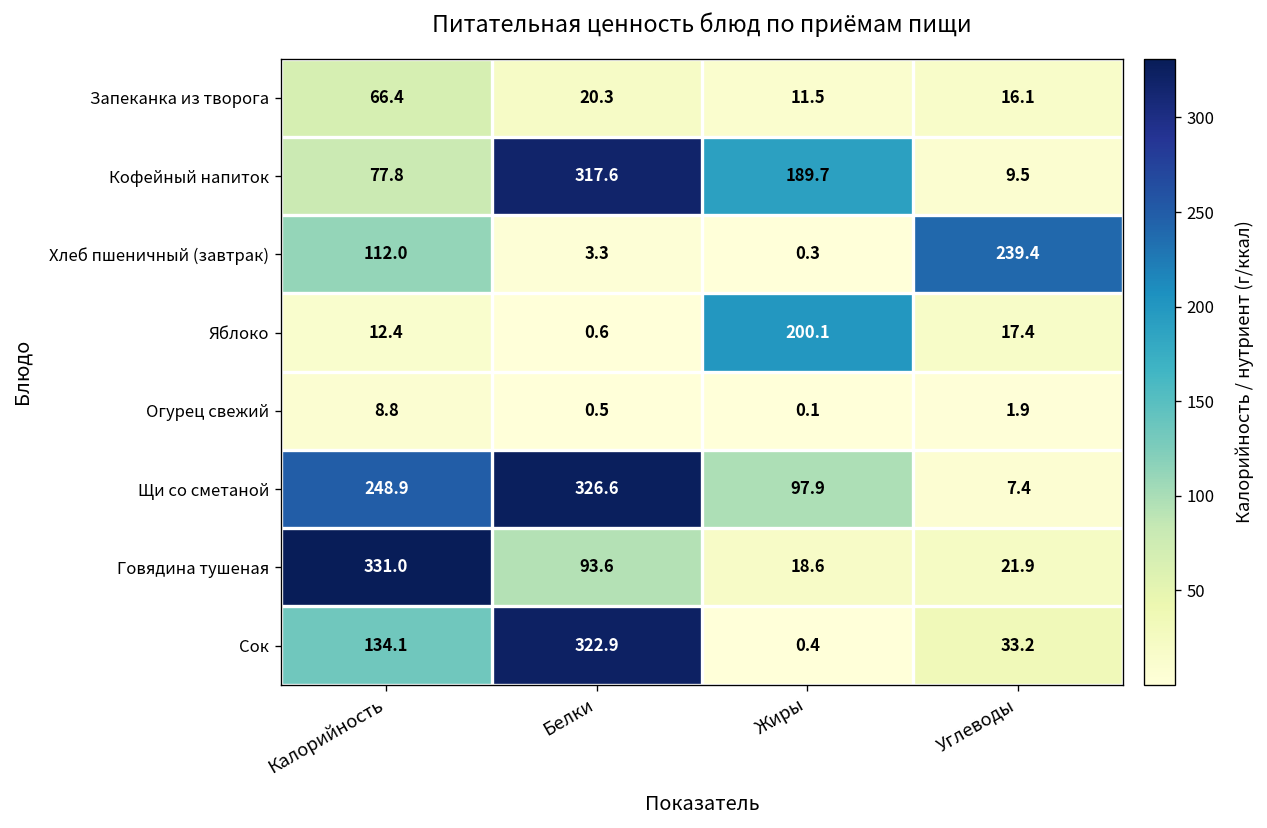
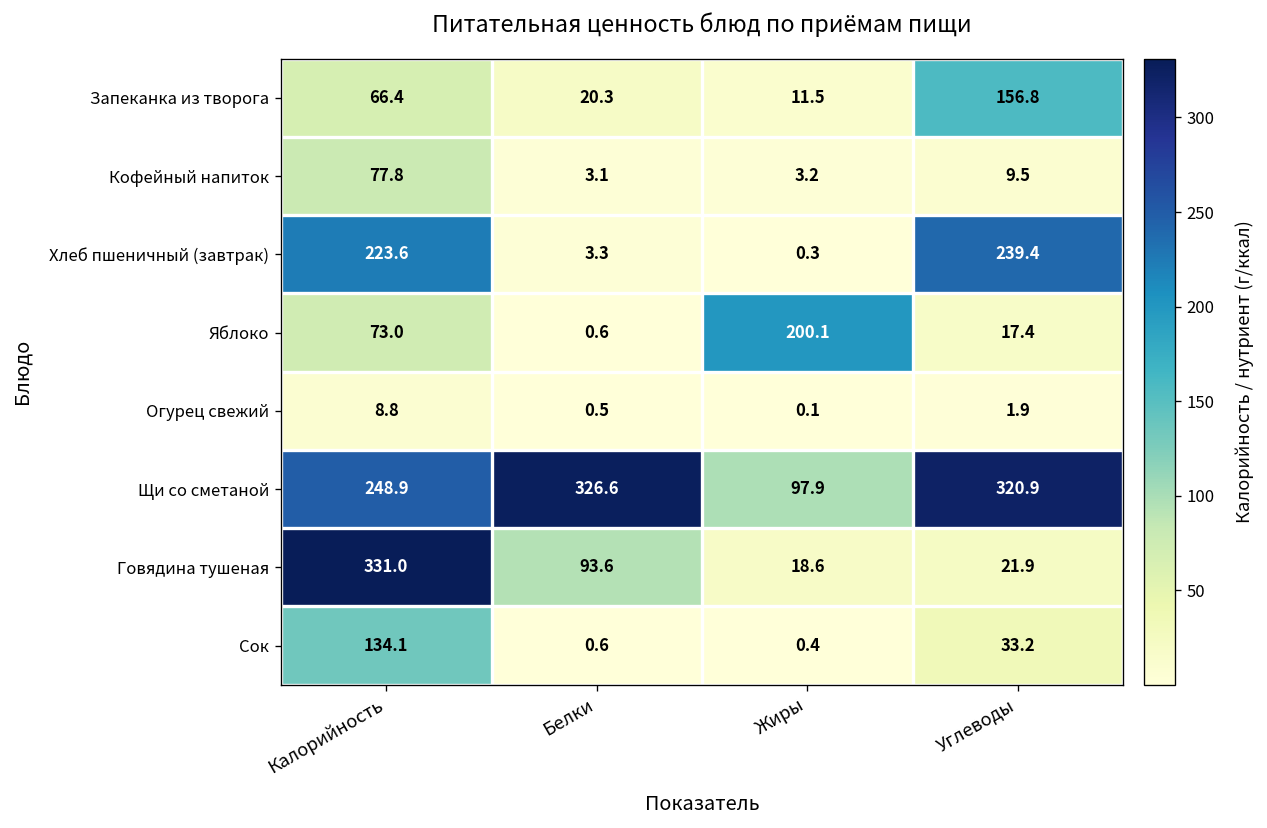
Запеканка из творога, Углеводы: 16.1 -> 156.8
Кофейный напиток, Белки: 317.6 -> 3.1
Кофейный напиток, Жиры: 189.7 -> 3.2
Хлеб пшеничный (завтрак), Калорийность: 112.0 -> 223.6
Яблоко, Калорийность: 12.4 -> 73.0
Щи со сметаной, Углеводы: 7.4 -> 320.9
Сок, Белки: 322.9 -> 0.6
